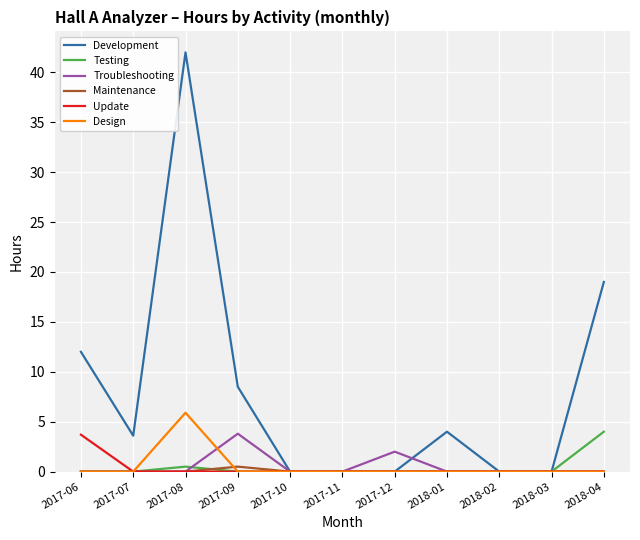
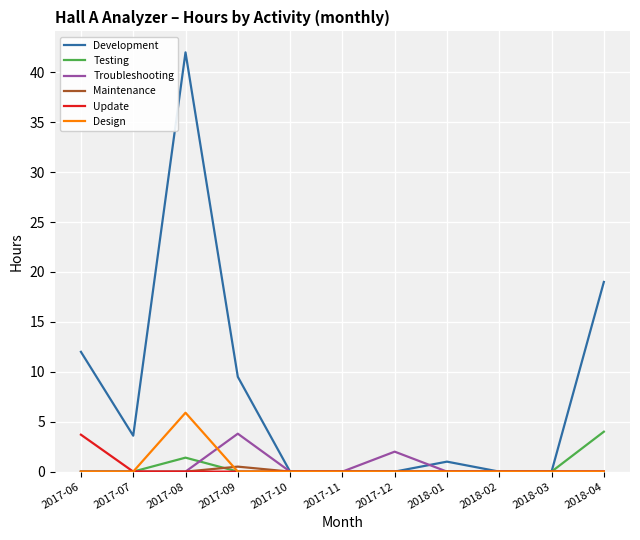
Testing, 2017-08: 0.5 -> 1.4
Development, 2017-09: 9 -> 10
Development, 2018-01: 4 -> 1
